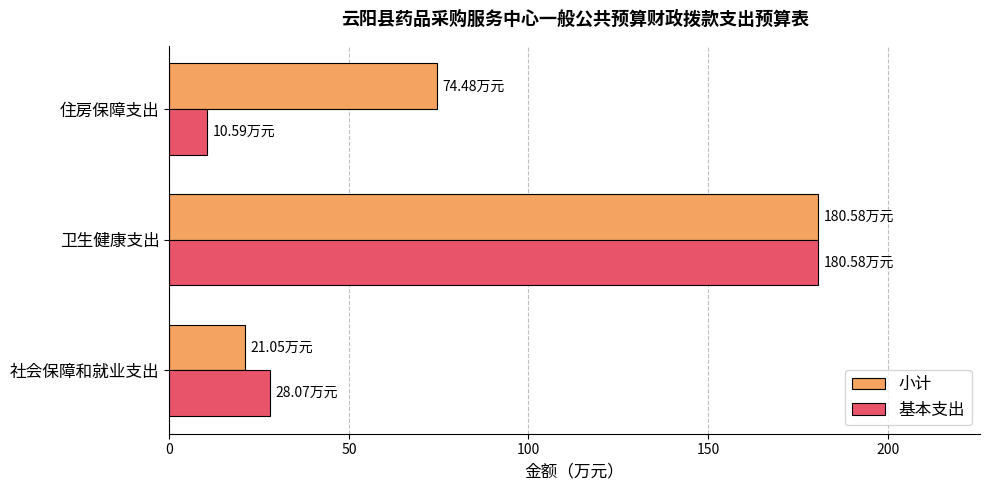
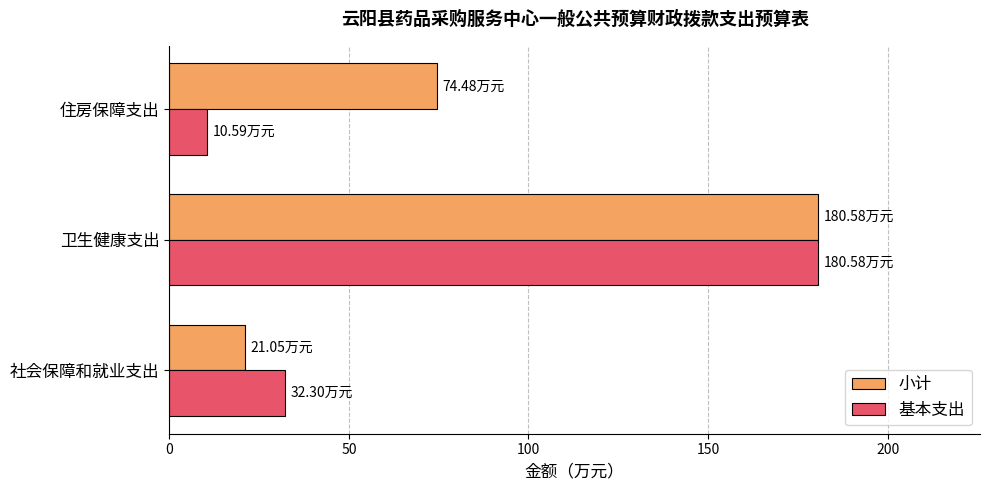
基本支出, 社会保障和就业支出: 28.07 -> 32.30
